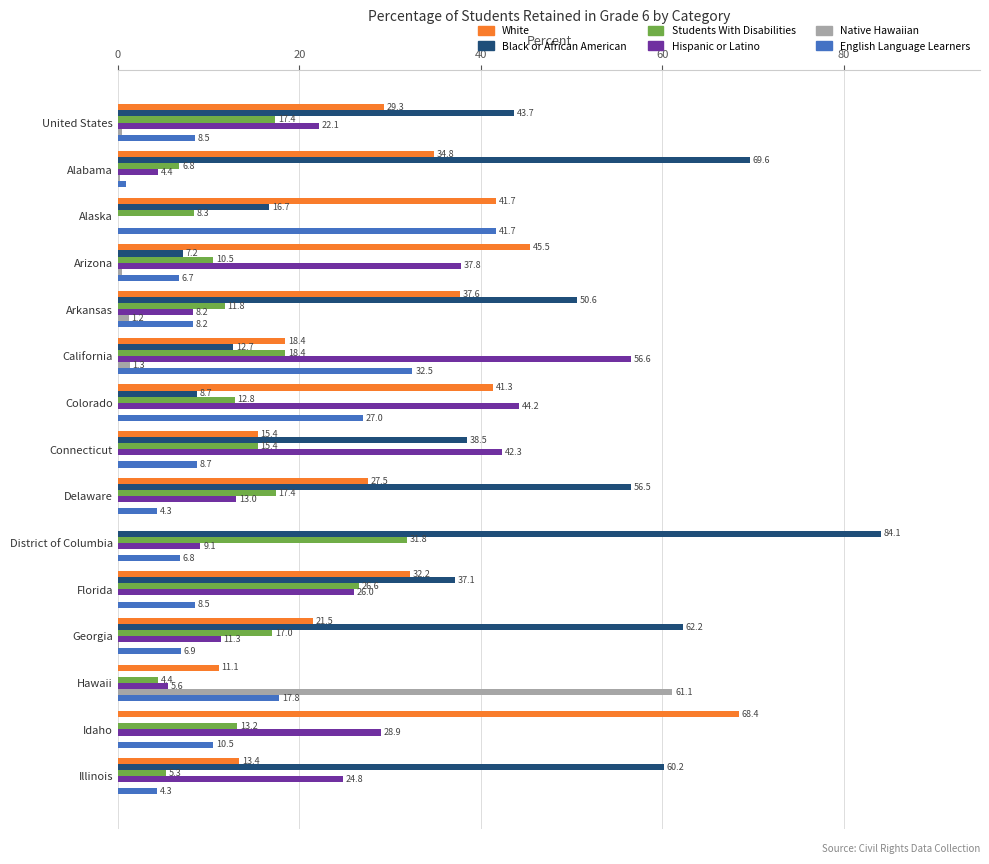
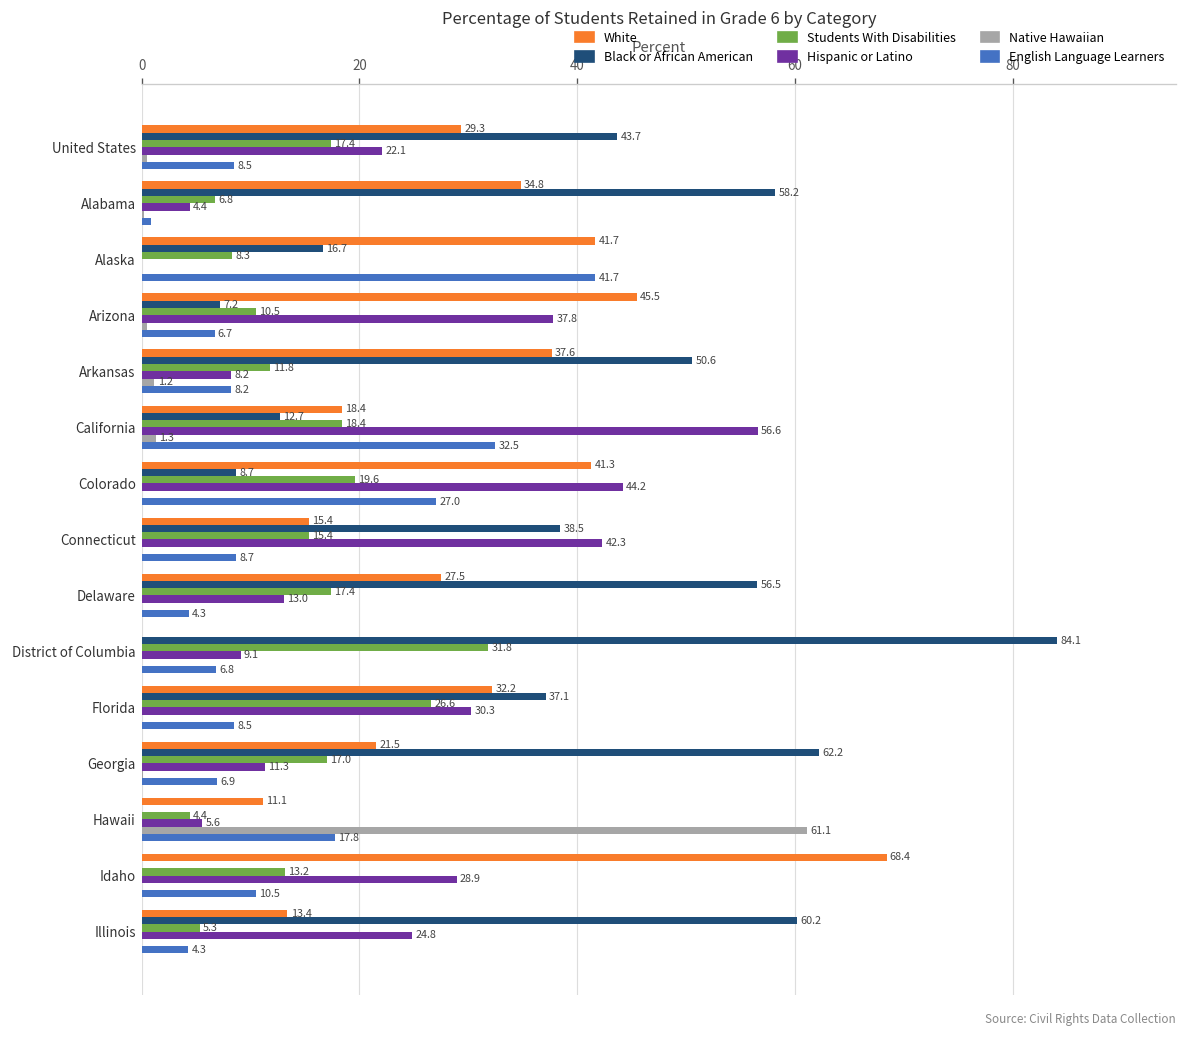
Black or African American, Alabama: 69.6 -> 58.2
Students With Disabilities, Colorado: 12.8 -> 19.6
Hispanic or Latino, Florida: 26.0 -> 30.3
